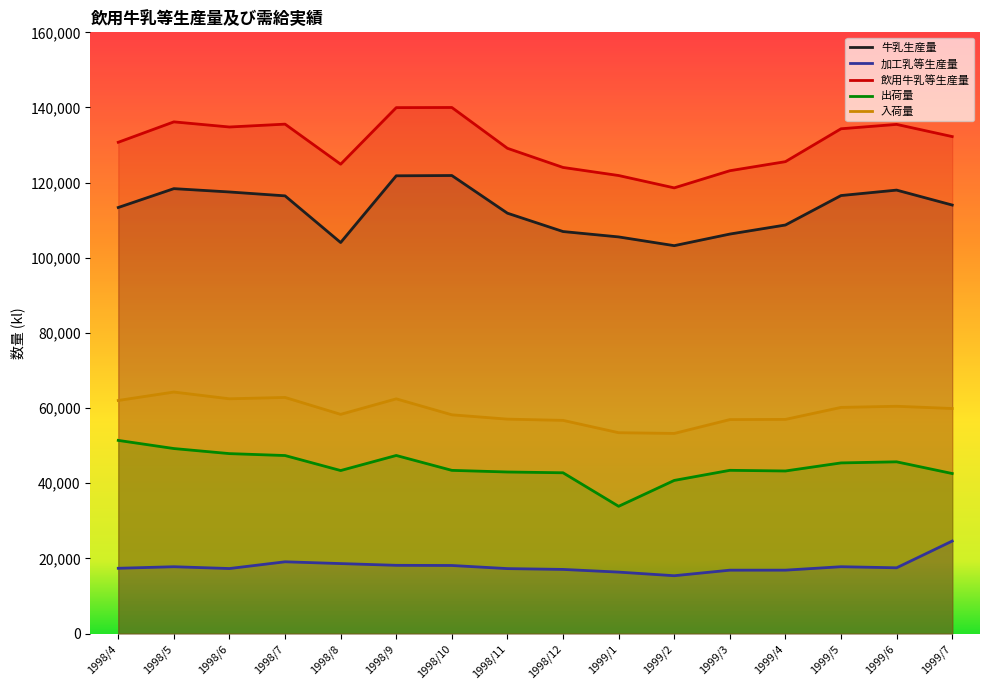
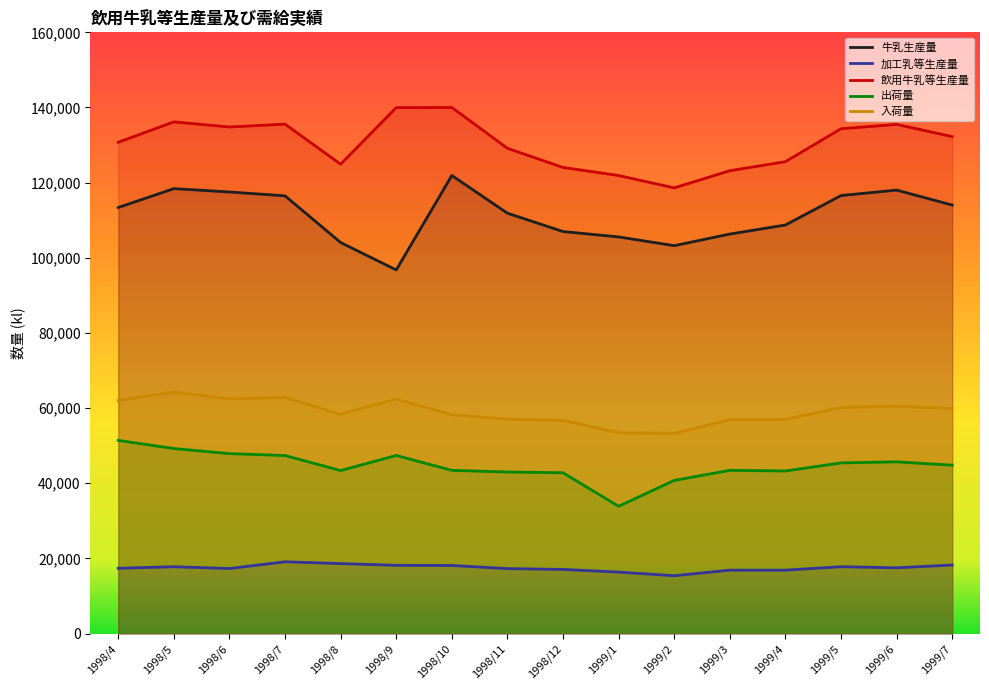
牛乳生産量, 1998/9: 122,000 -> 97,000
加工乳等生産量, 1999/7: 25,000 -> 18,000
出荷量, 1999/7: 43,000 -> 45,000
